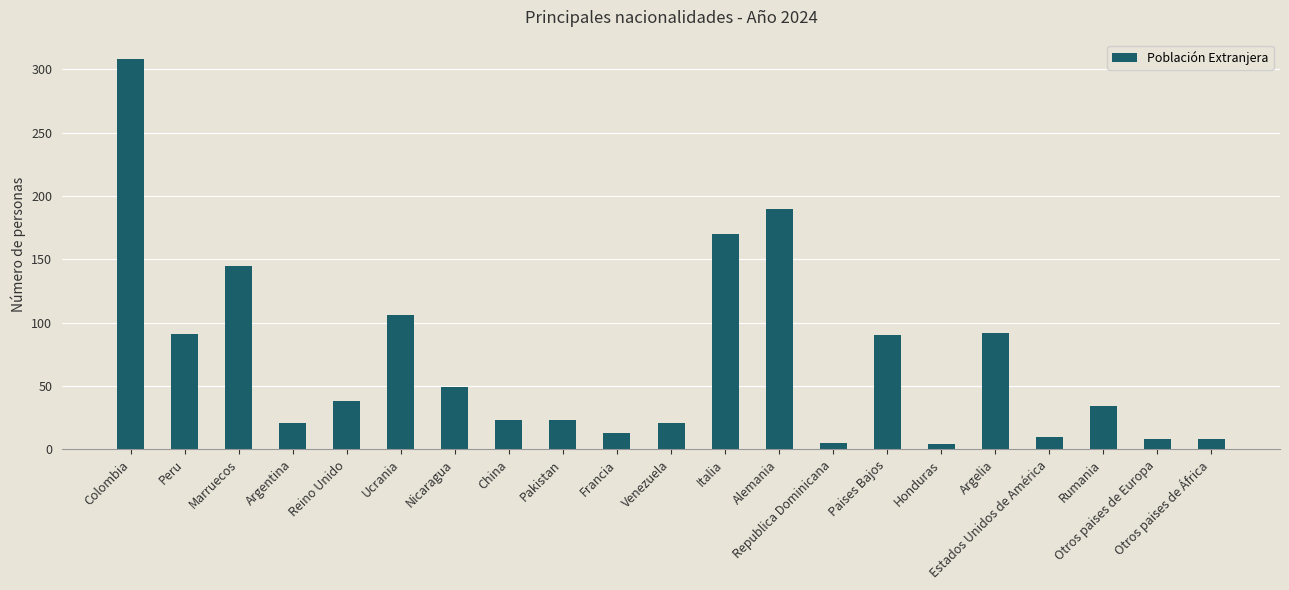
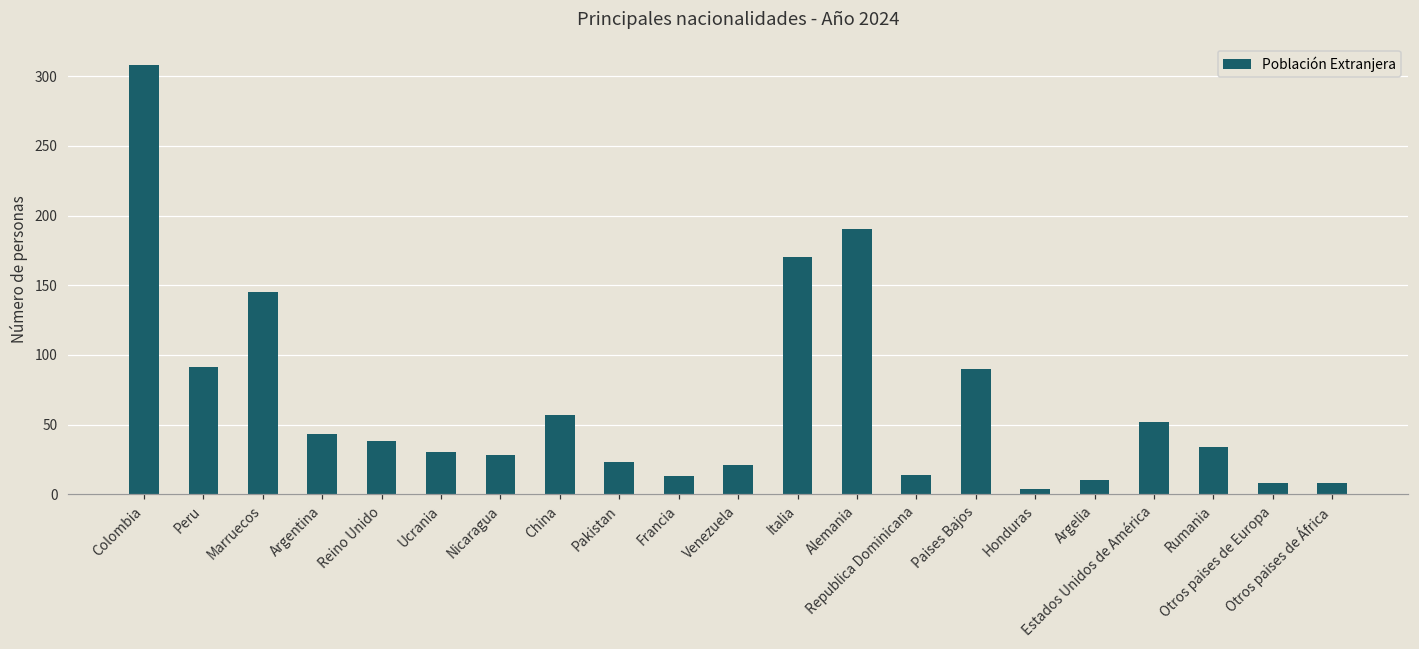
Argentina: 21 -> 43
Ucrania: 106 -> 30
Nicaragua: 49 -> 28
China: 23 -> 57
Republica Dominicana: 5 -> 14
Argelia: 92 -> 10
Estados Unidos de América: 10 -> 52
